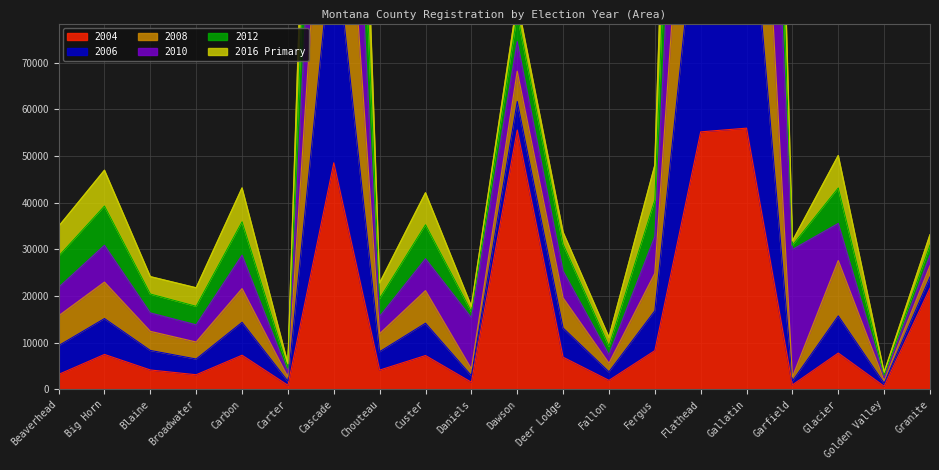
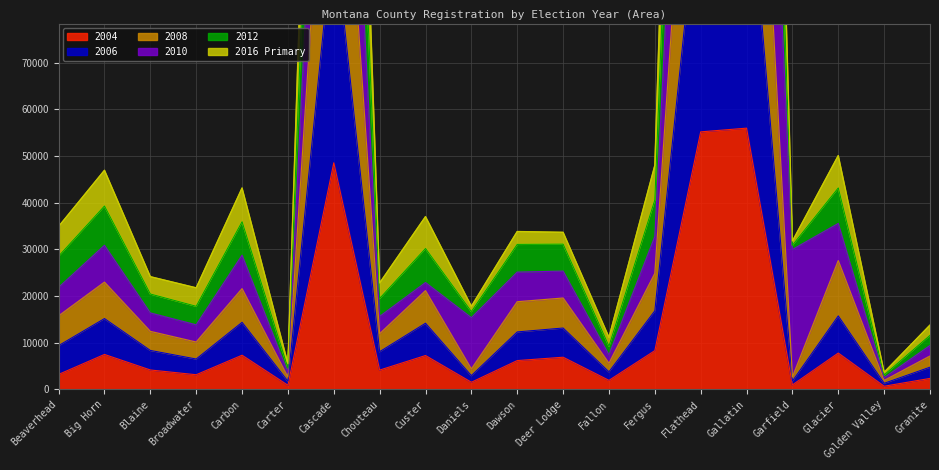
2010, Custer: 7000 -> 2000
2004, Dawson: 56000 -> 6000
2004, Granite: 22000 -> 2000
